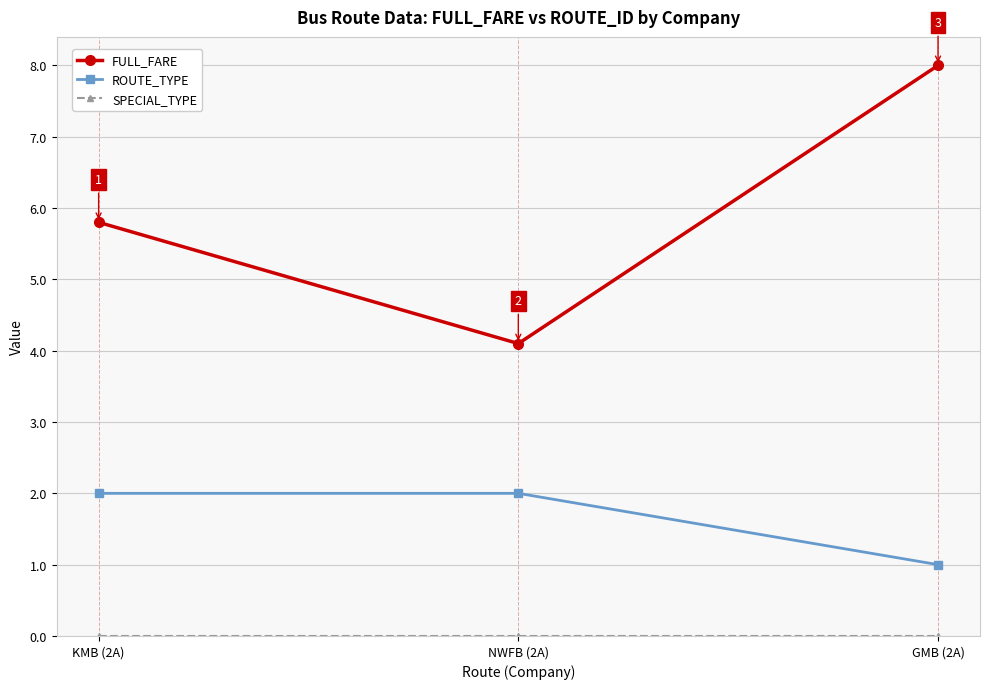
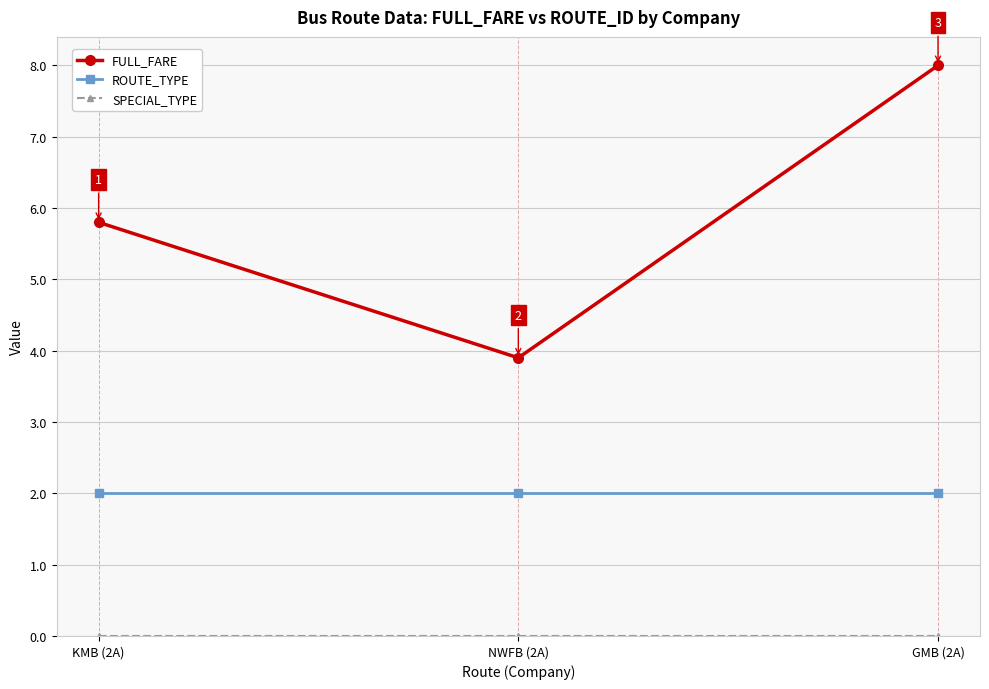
FULL_FARE, NWFB (2A): 4.1 -> 3.9
ROUTE_TYPE, GMB (2A): 1 -> 2
